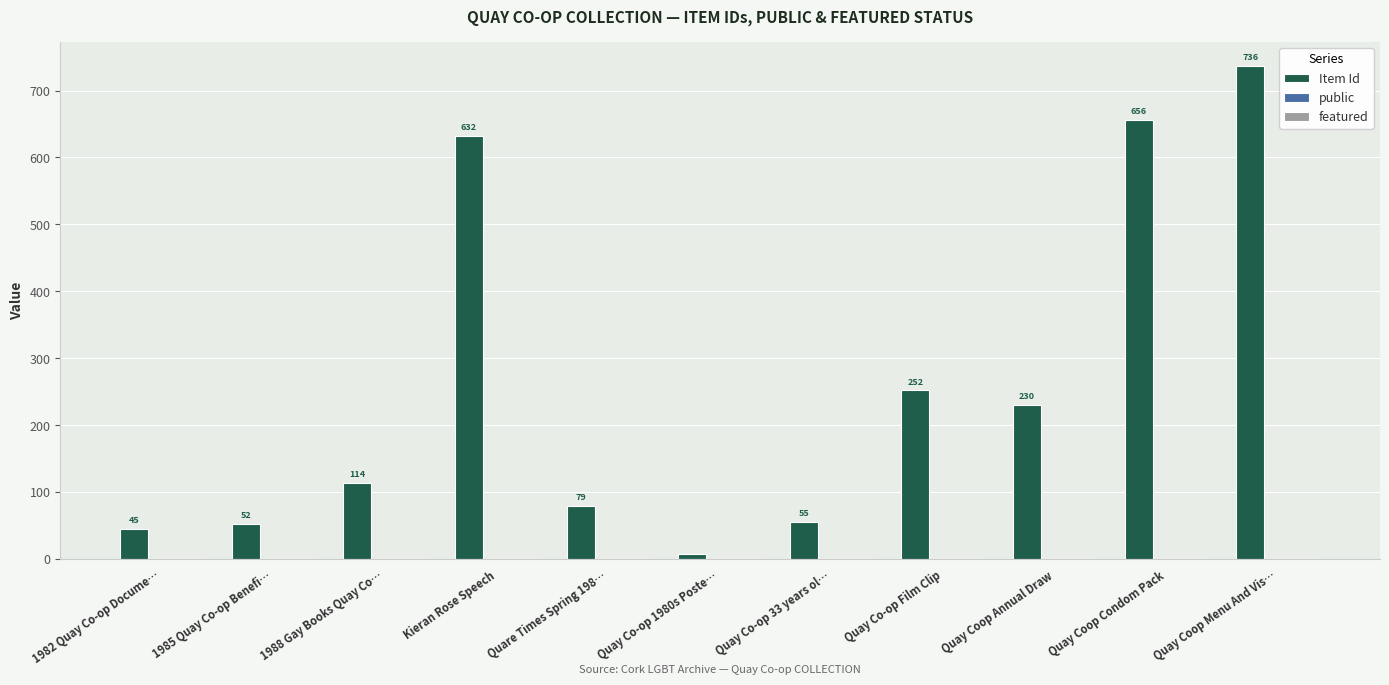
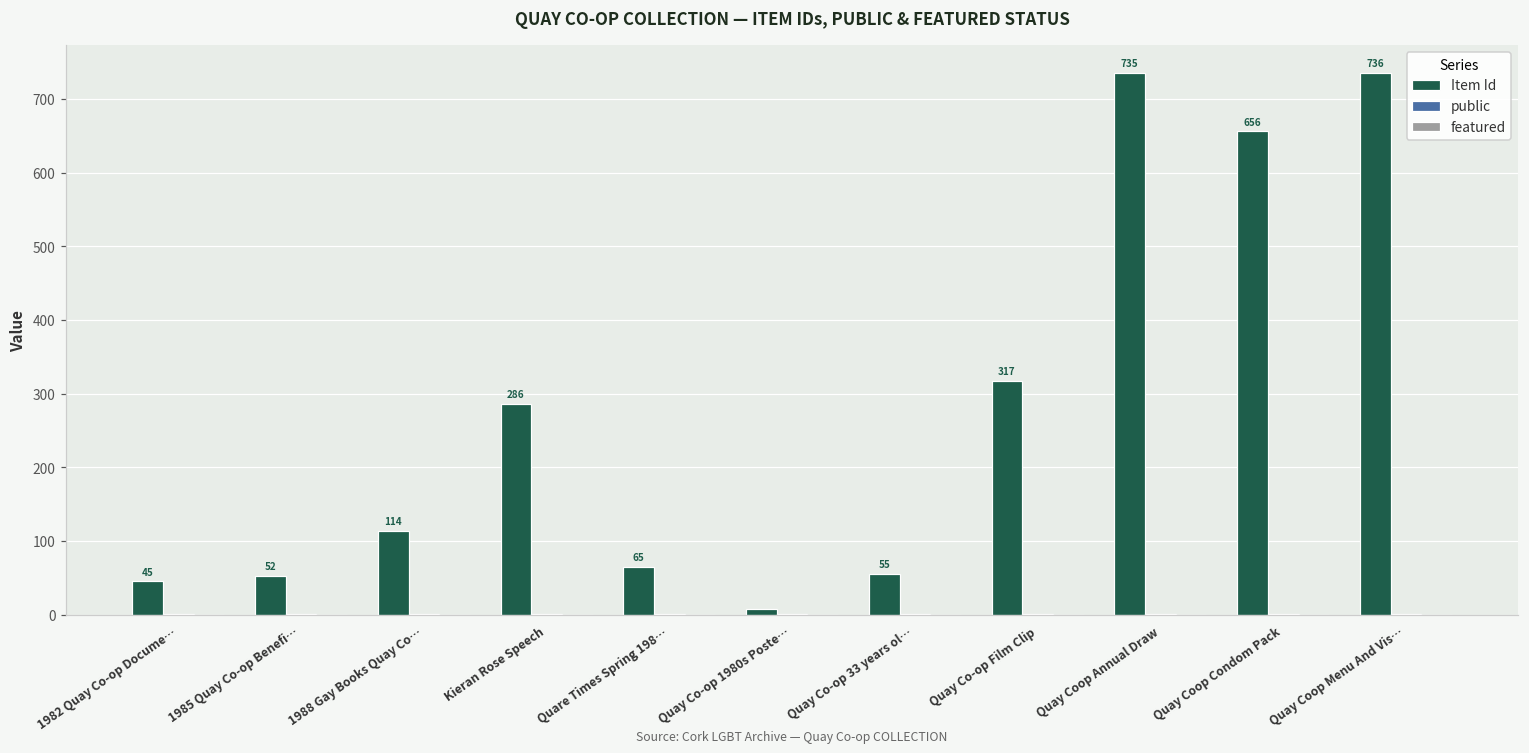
Item Id, Kieran Rose Speech: 632 -> 286
Item Id, Quare Times Spring 198…: 79 -> 65
Item Id, Quay Co-op Film Clip: 252 -> 317
Item Id, Quay Coop Annual Draw: 230 -> 735
